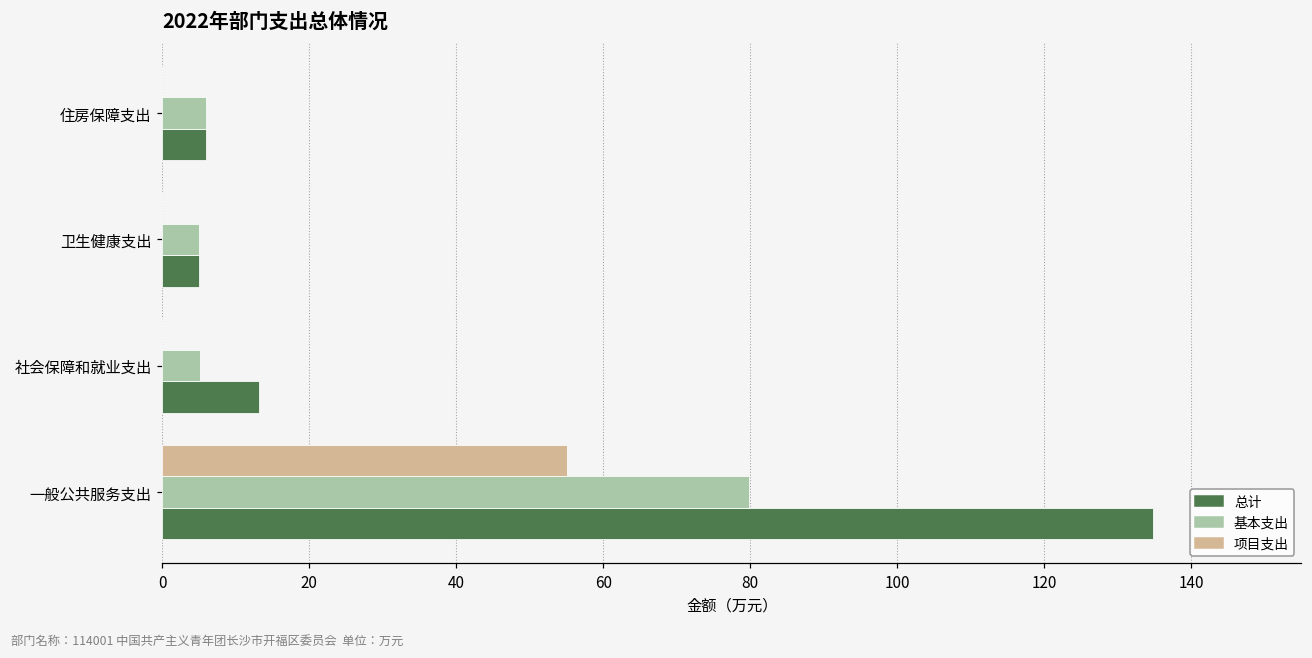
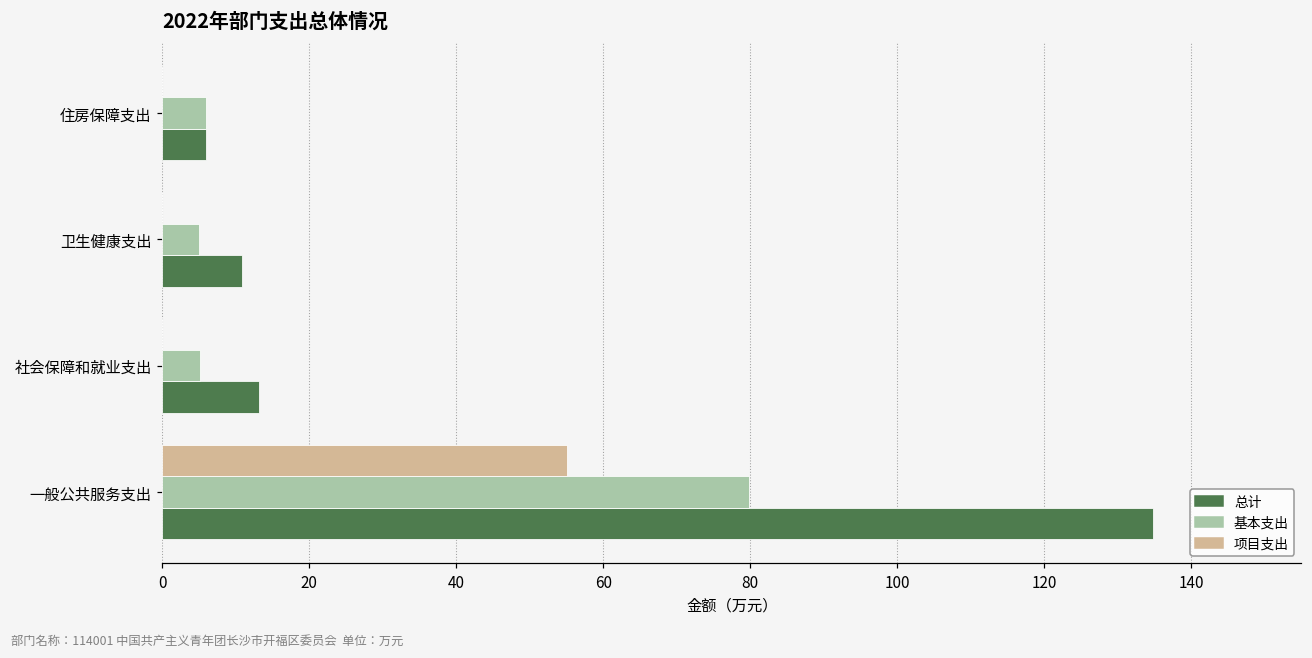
总计, 卫生健康支出: 5 -> 11
